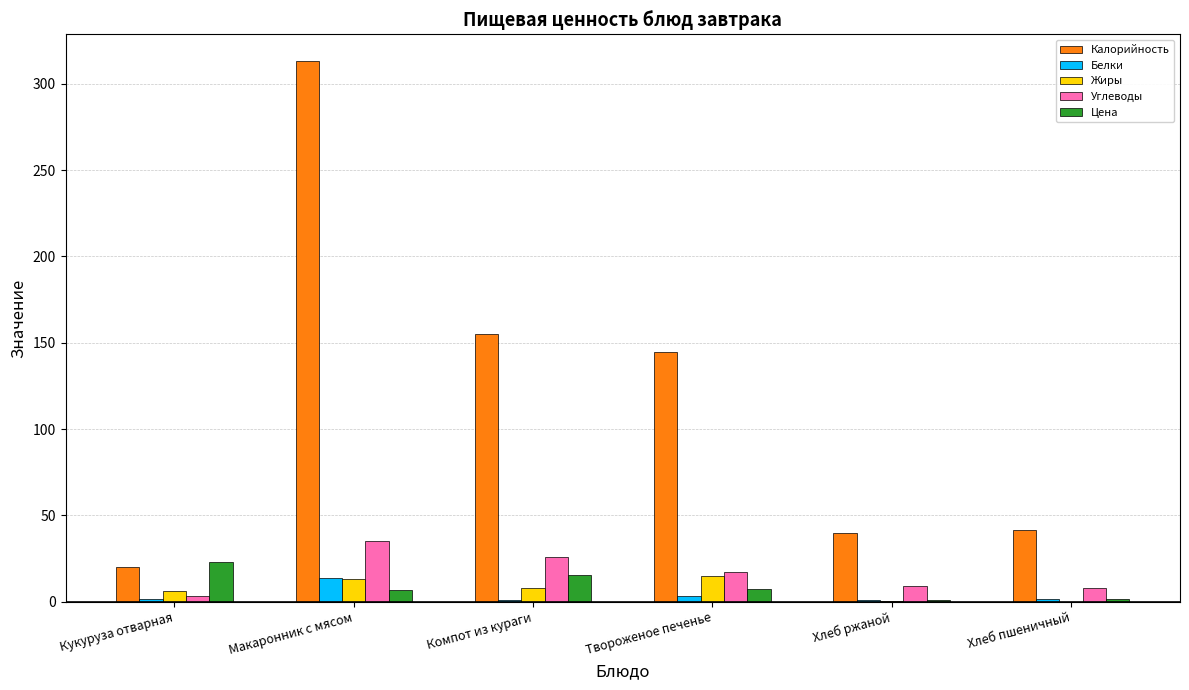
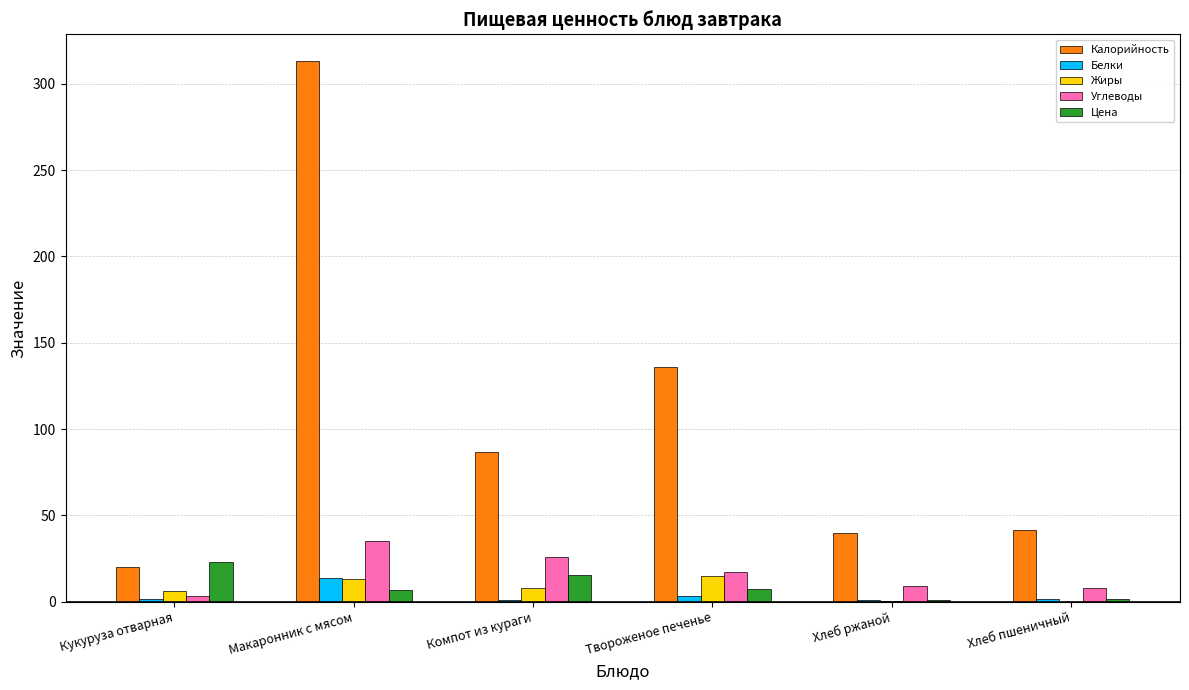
Калорийность, Компот из кураги: 155 -> 87
Калорийность, Твороженое печенье: 145 -> 136
